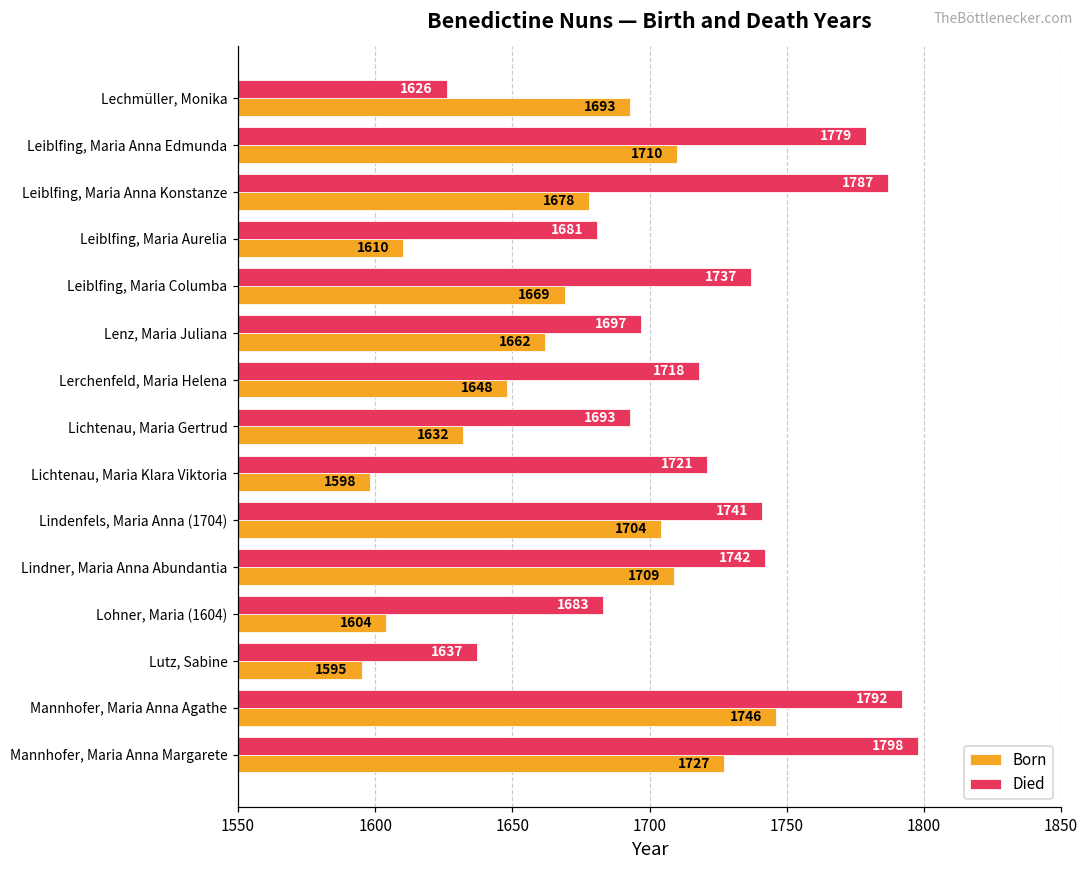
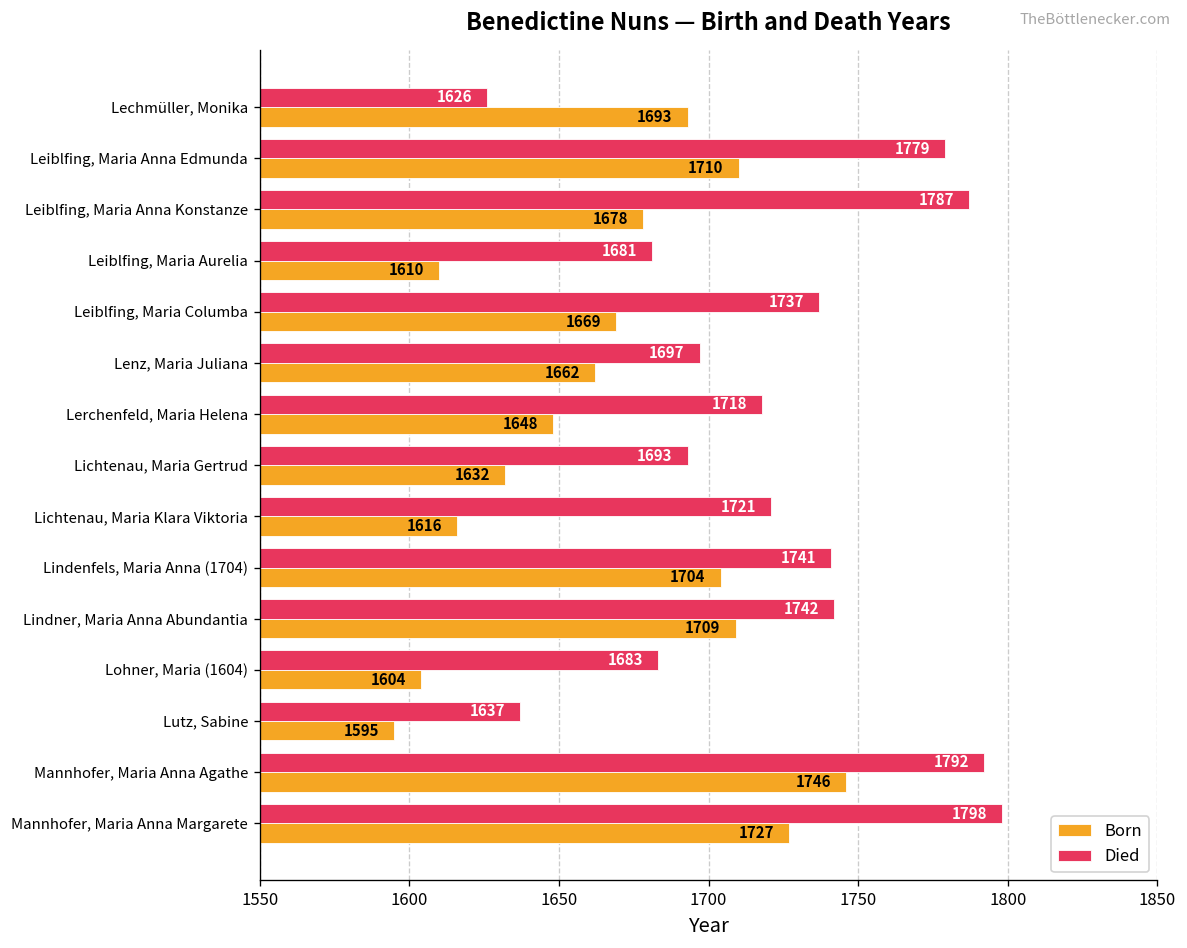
Born, Lichtenau, Maria Klara Viktoria: 1598 -> 1616
